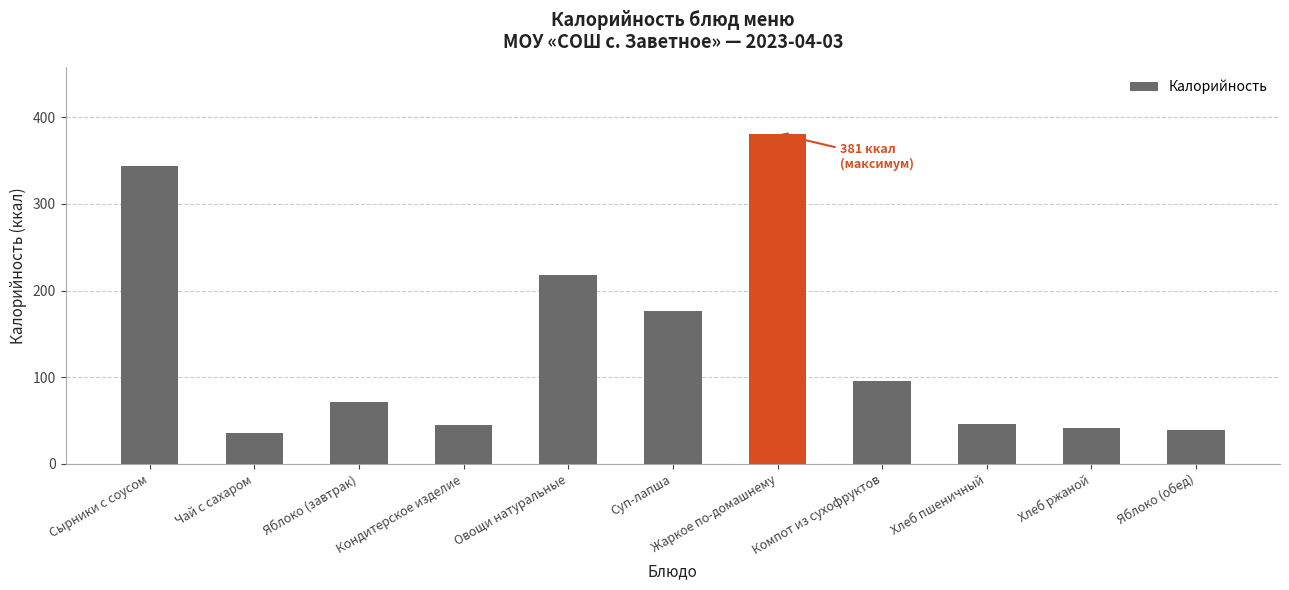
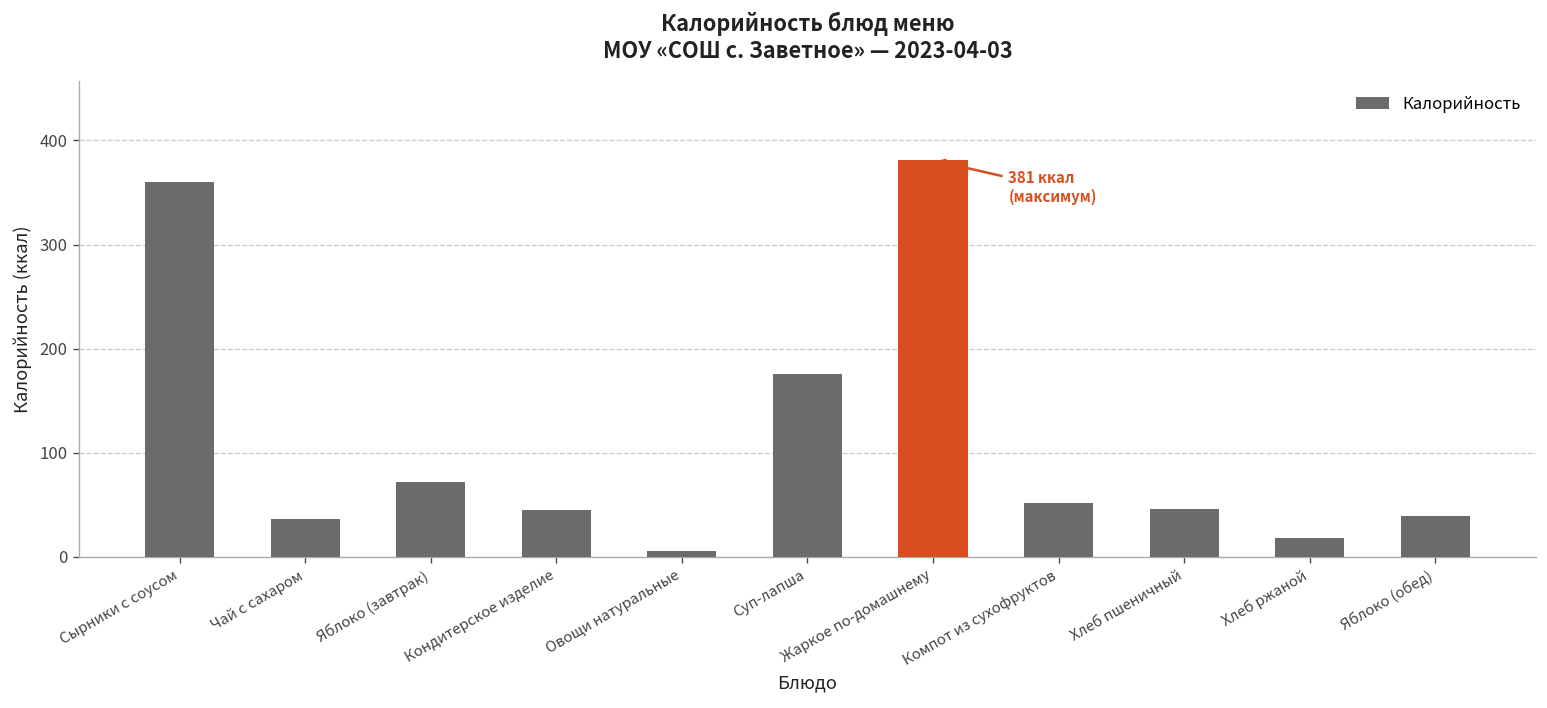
Сырники с соусом: 340 -> 360
Овощи натуральные: 220 -> 10
Компот из сухофруктов: 100 -> 50
Хлеб ржаной: 40 -> 20
